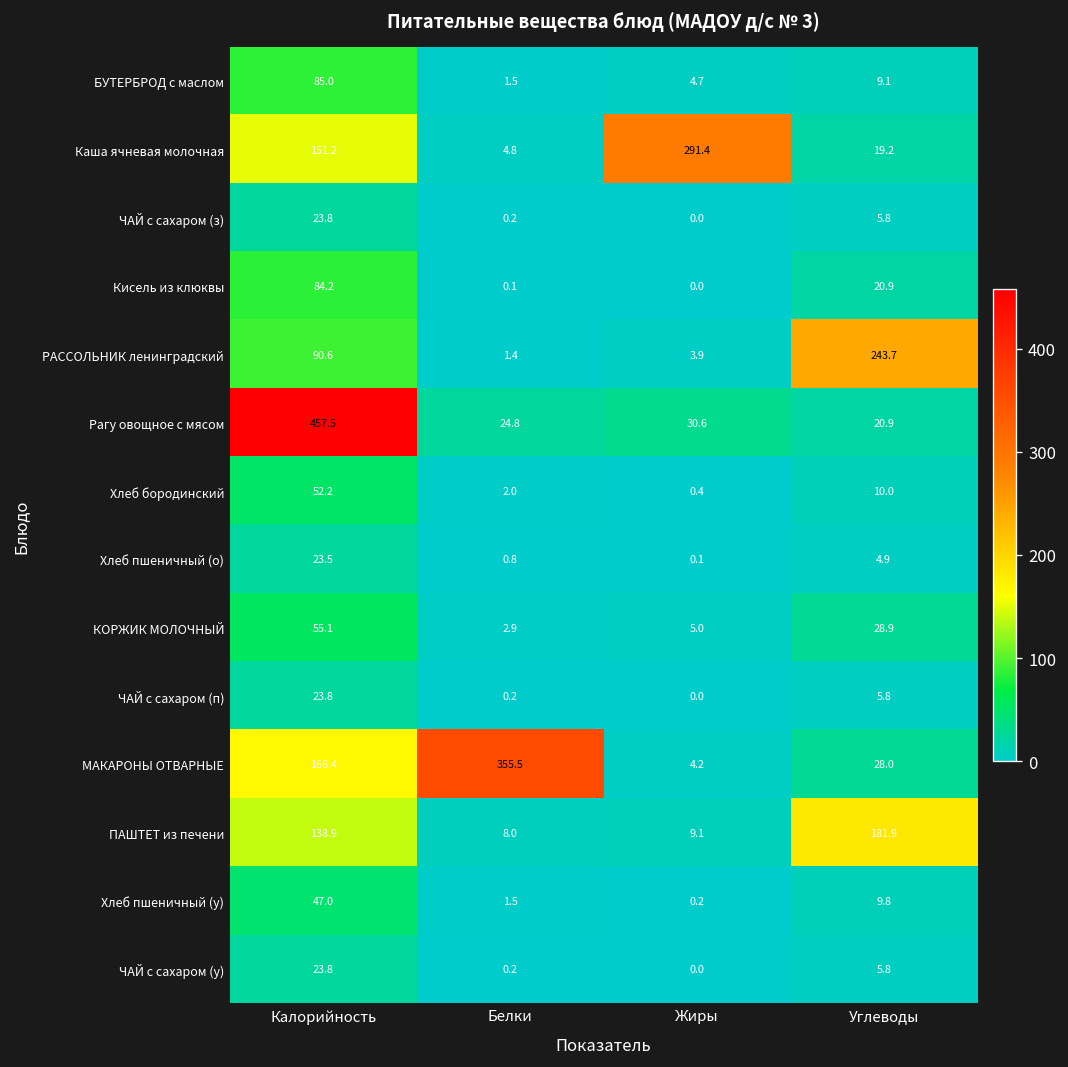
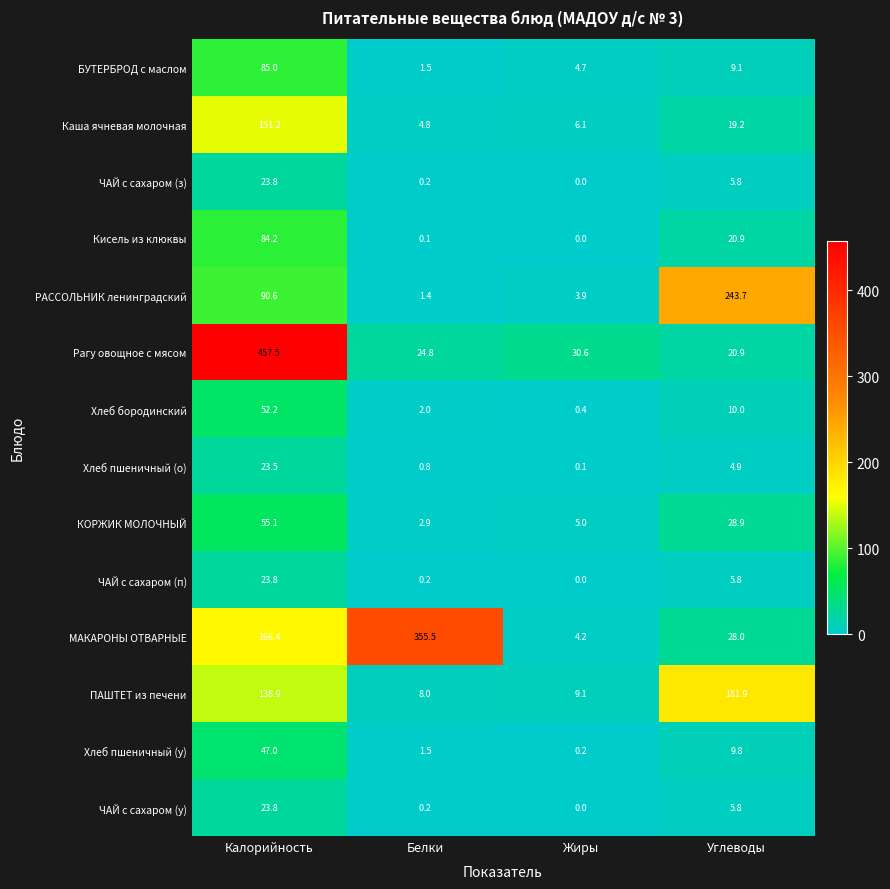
Каша ячневая молочная, Жиры: 291.4 -> 6.1
